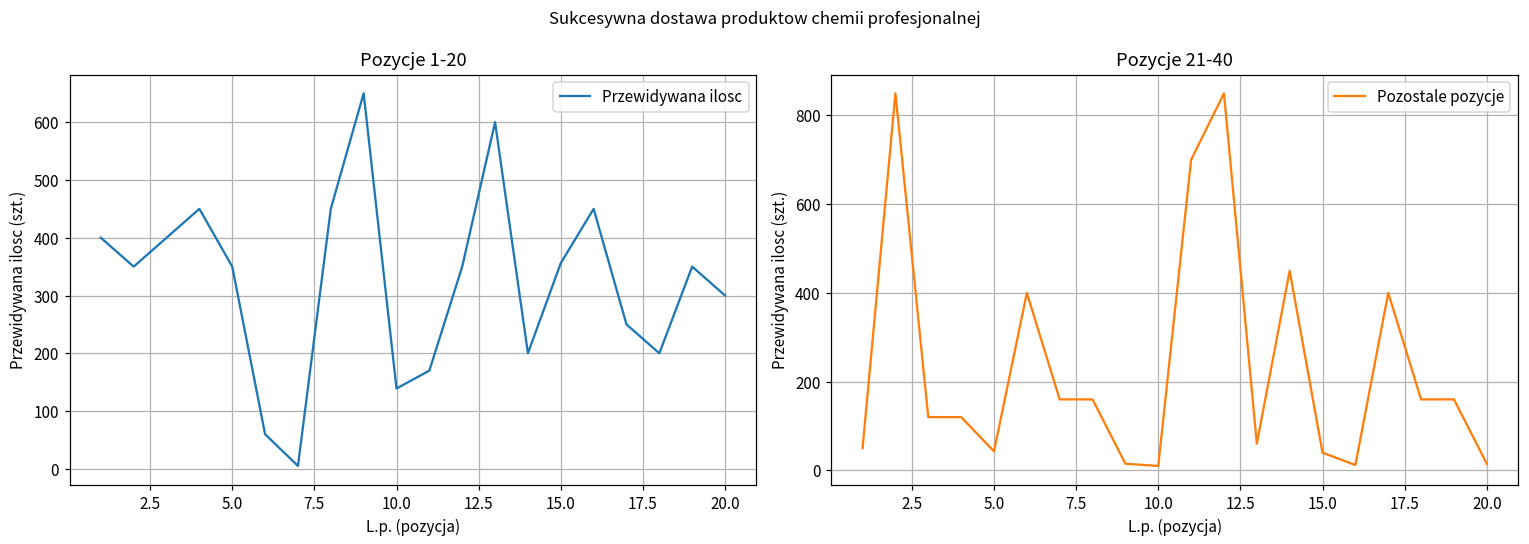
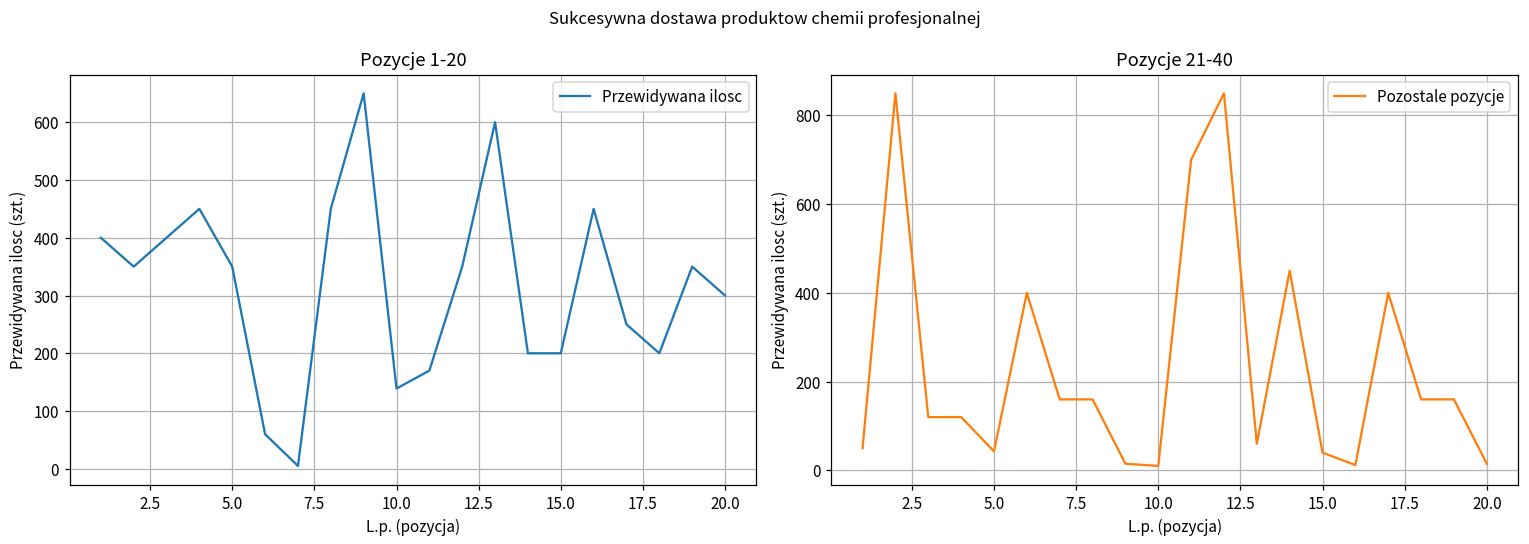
Pozycje 1-20, 15.0: 360 -> 200
